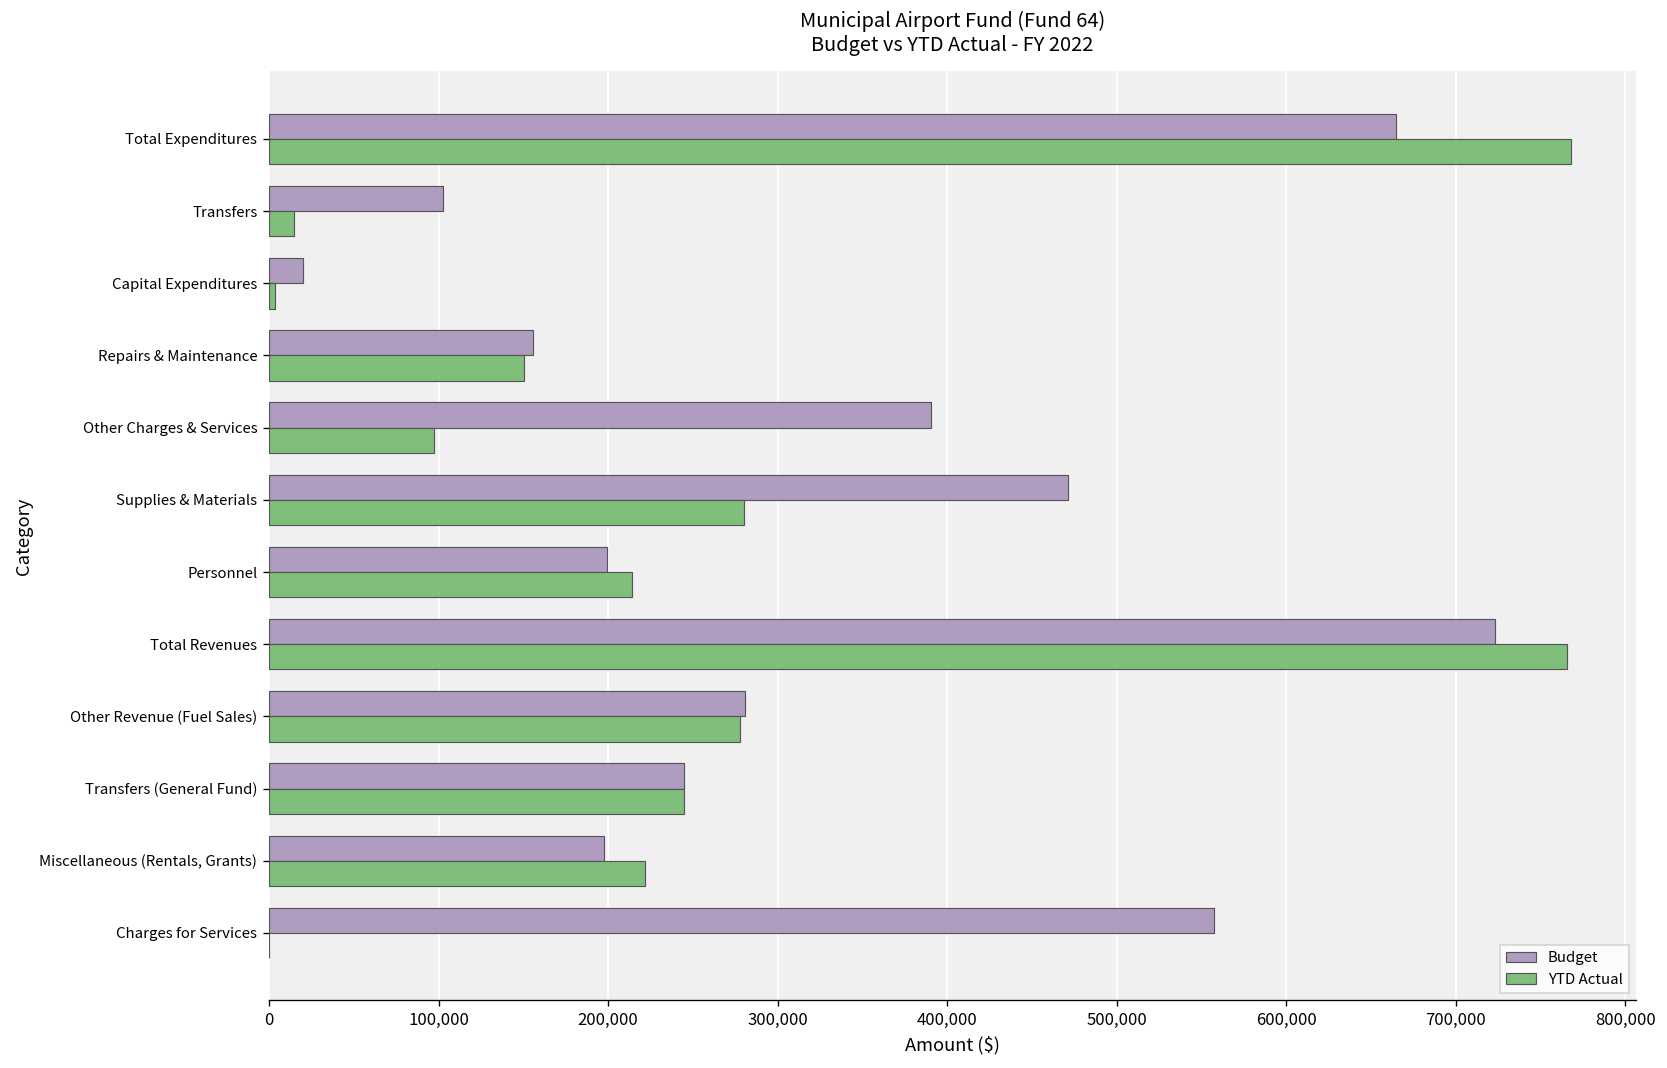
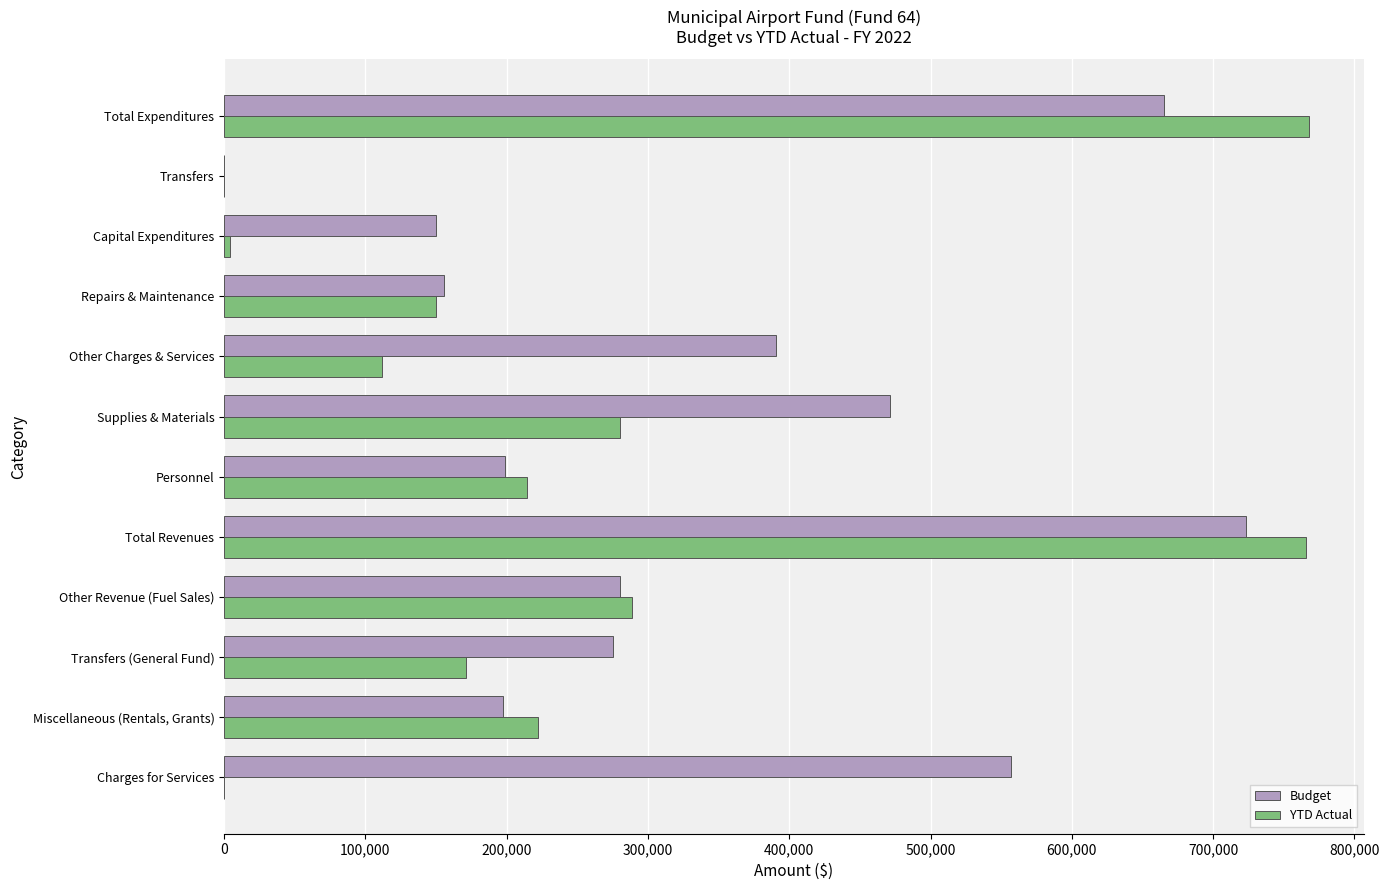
Budget, Transfers: 103,000 -> 0
YTD Actual, Transfers: 15,000 -> 0
Budget, Capital Expenditures: 20,000 -> 150,000
YTD Actual, Other Charges & Services: 97,000 -> 112,000
YTD Actual, Other Revenue (Fuel Sales): 278,000 -> 289,000
Budget, Transfers (General Fund): 245,000 -> 275,000
YTD Actual, Transfers (General Fund): 245,000 -> 171,000
